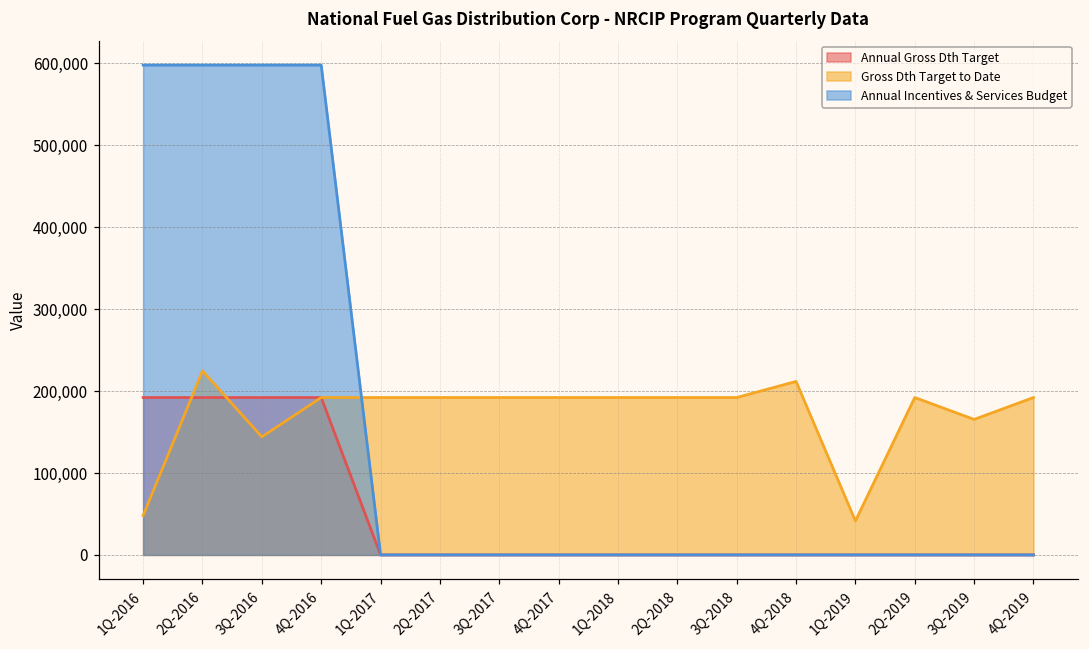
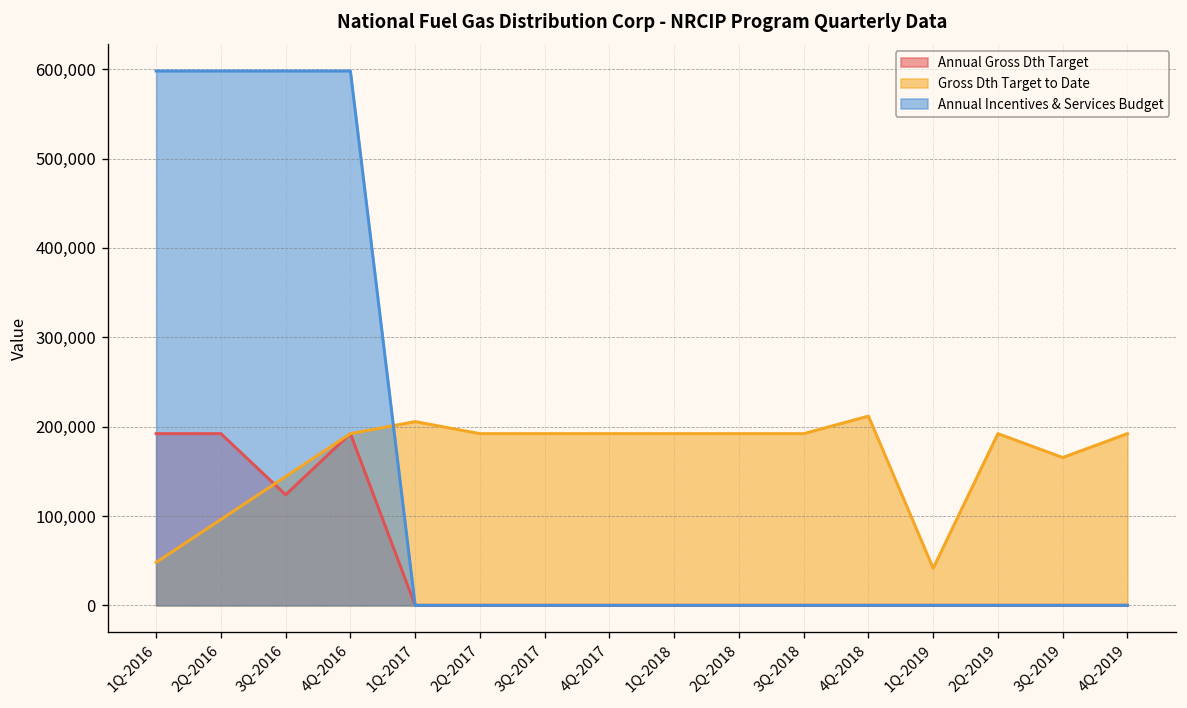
Gross Dth Target to Date, 2Q-2016: 220,000 -> 100,000
Annual Gross Dth Target, 3Q-2016: 190,000 -> 120,000
Gross Dth Target to Date, 1Q-2017: 190,000 -> 210,000
